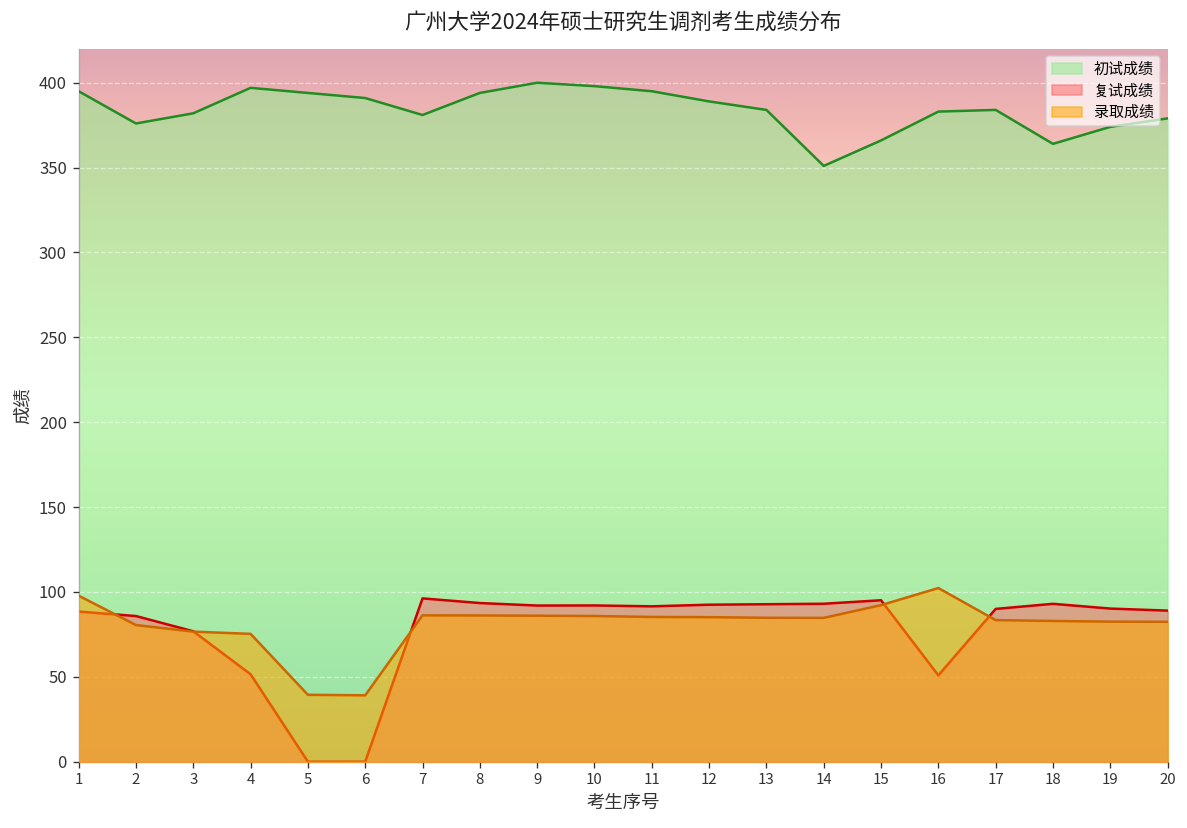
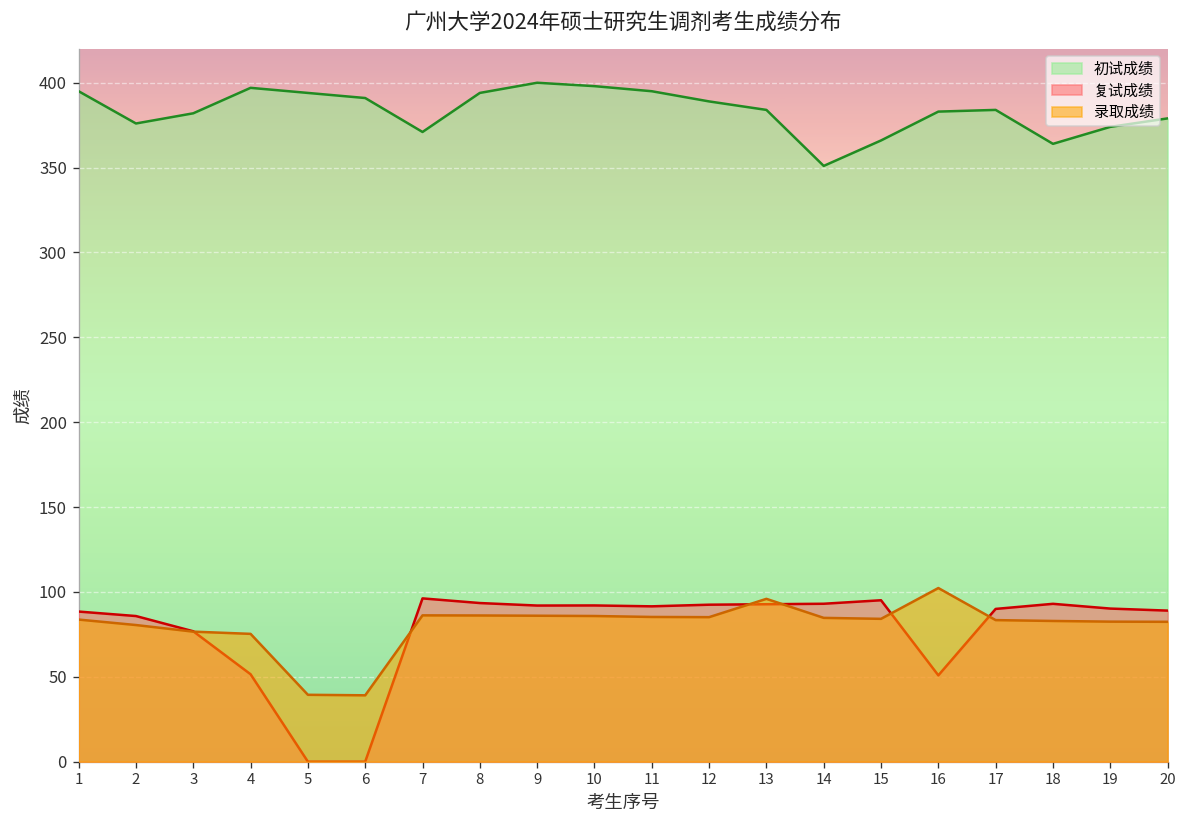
录取成绩, 1: 98 -> 84
初试成绩, 7: 381 -> 371
录取成绩, 13: 85 -> 96
录取成绩, 15: 92 -> 84
